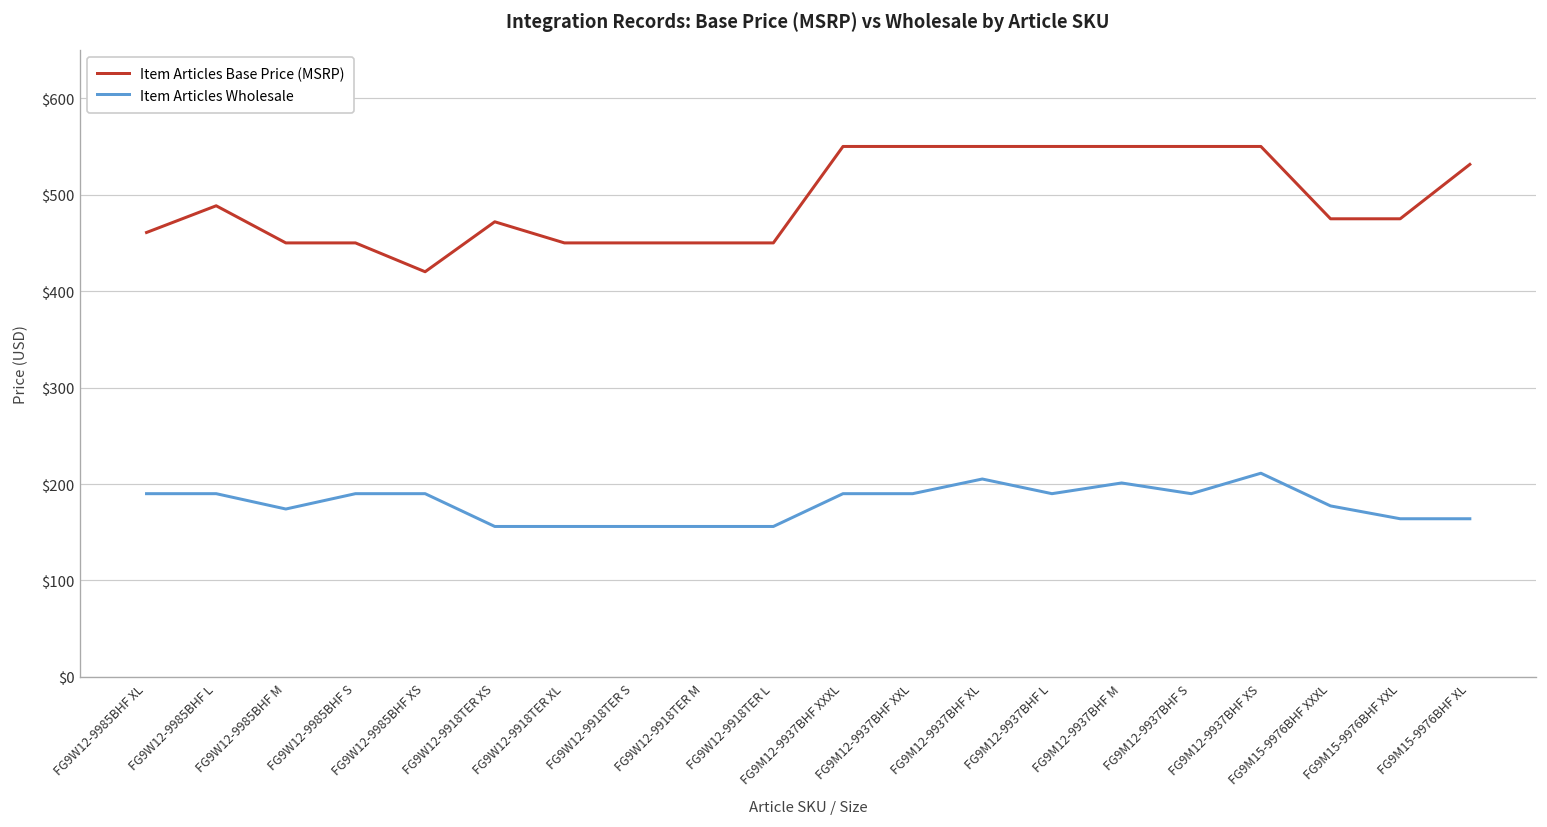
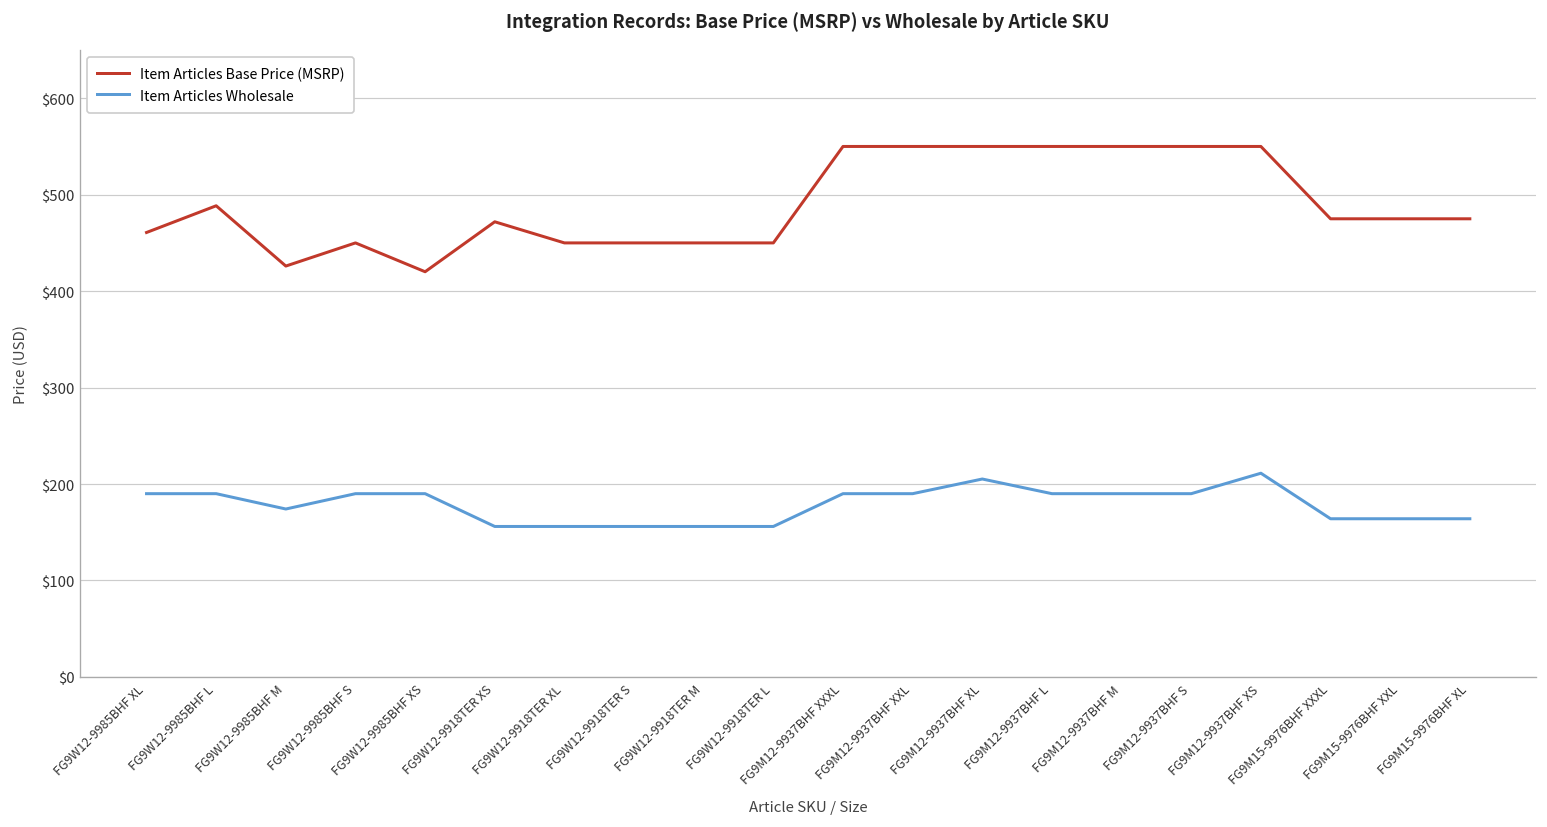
Item Articles Base Price (MSRP), FG9W12-9985BHF M: $450 -> $430
Item Articles Wholesale, FG9M12-9937BHF M: $200 -> $190
Item Articles Wholesale, FG9M15-9976BHF XXXL: $180 -> $160
Item Articles Base Price (MSRP), FG9M15-9976BHF XL: $530 -> $480
